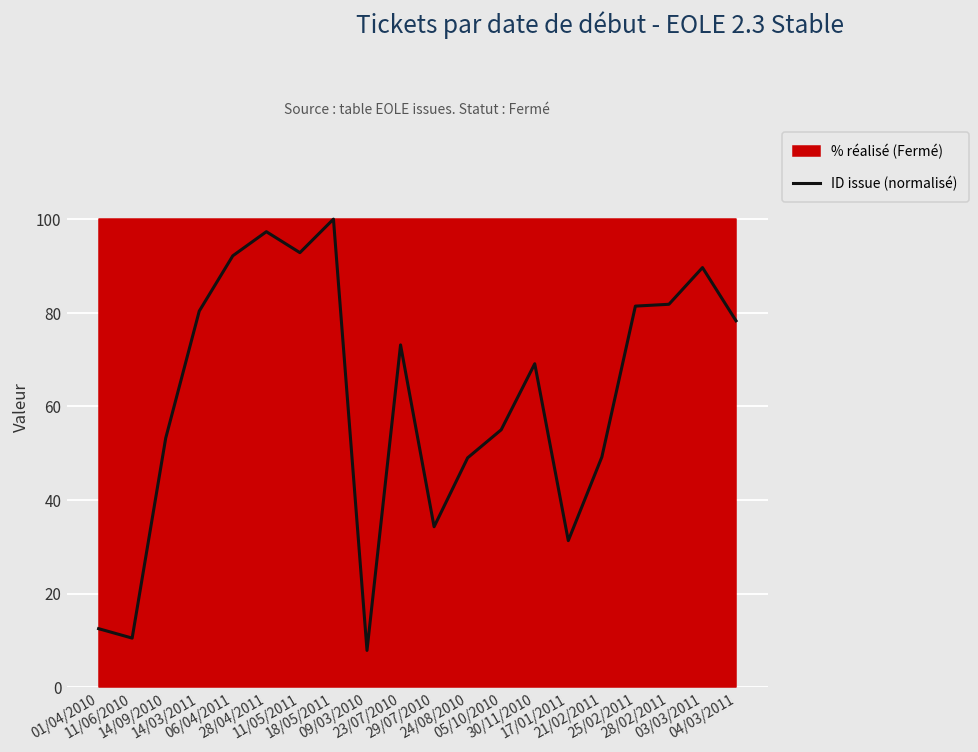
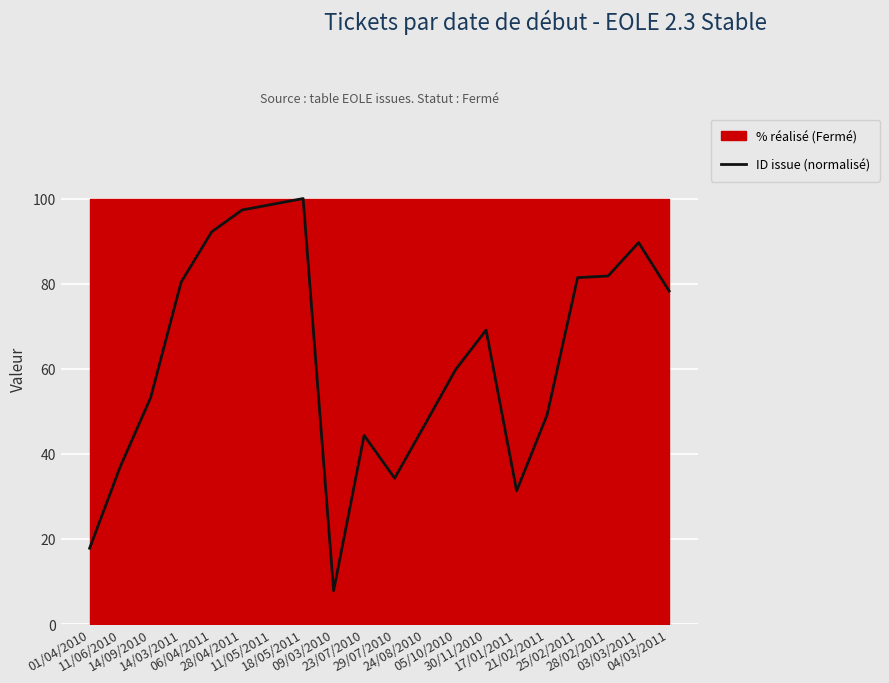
ID issue (normalisé), 01/04/2010: 12 -> 18
ID issue (normalisé), 11/06/2010: 10 -> 37
ID issue (normalisé), 11/05/2011: 93 -> 99
ID issue (normalisé), 23/07/2010: 73 -> 44
ID issue (normalisé), 24/08/2010: 49 -> 47
ID issue (normalisé), 05/10/2010: 55 -> 60
